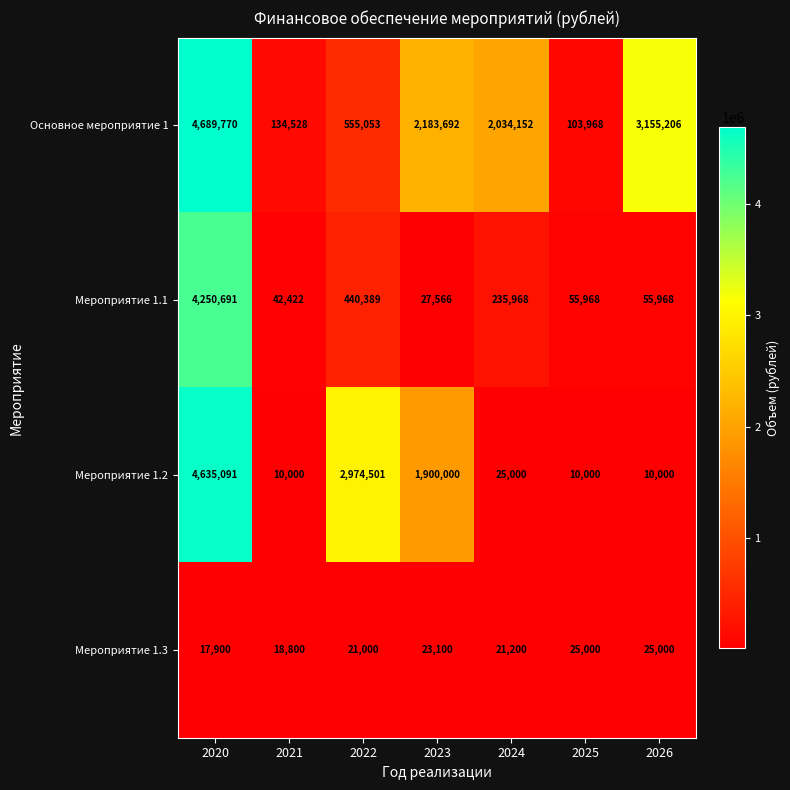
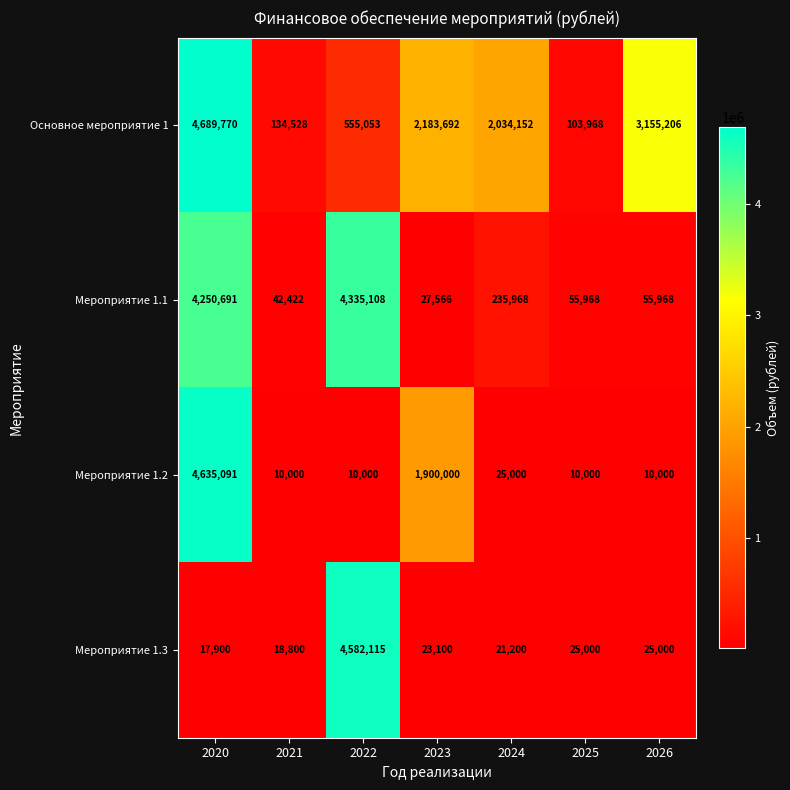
Мероприятие 1.1, 2022: 440,389 -> 4,335,108
Мероприятие 1.2, 2022: 2,974,501 -> 10,000
Мероприятие 1.3, 2022: 21,000 -> 4,582,115
